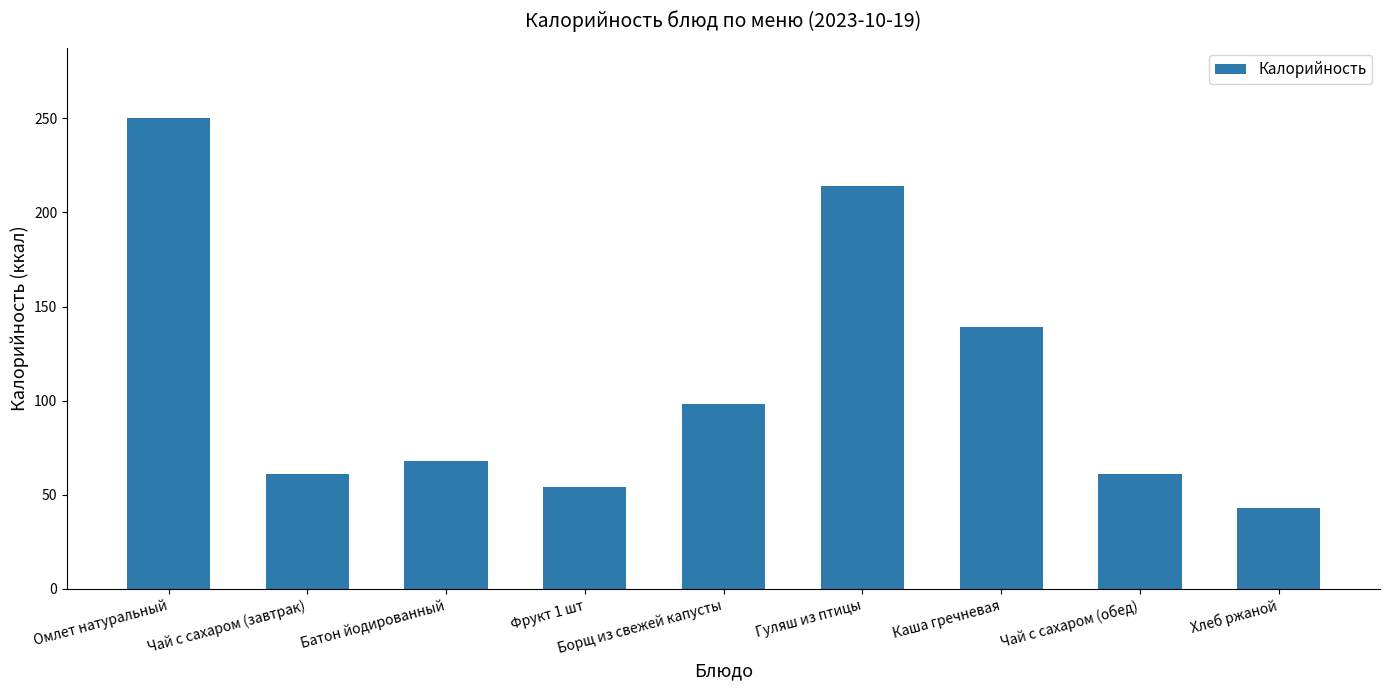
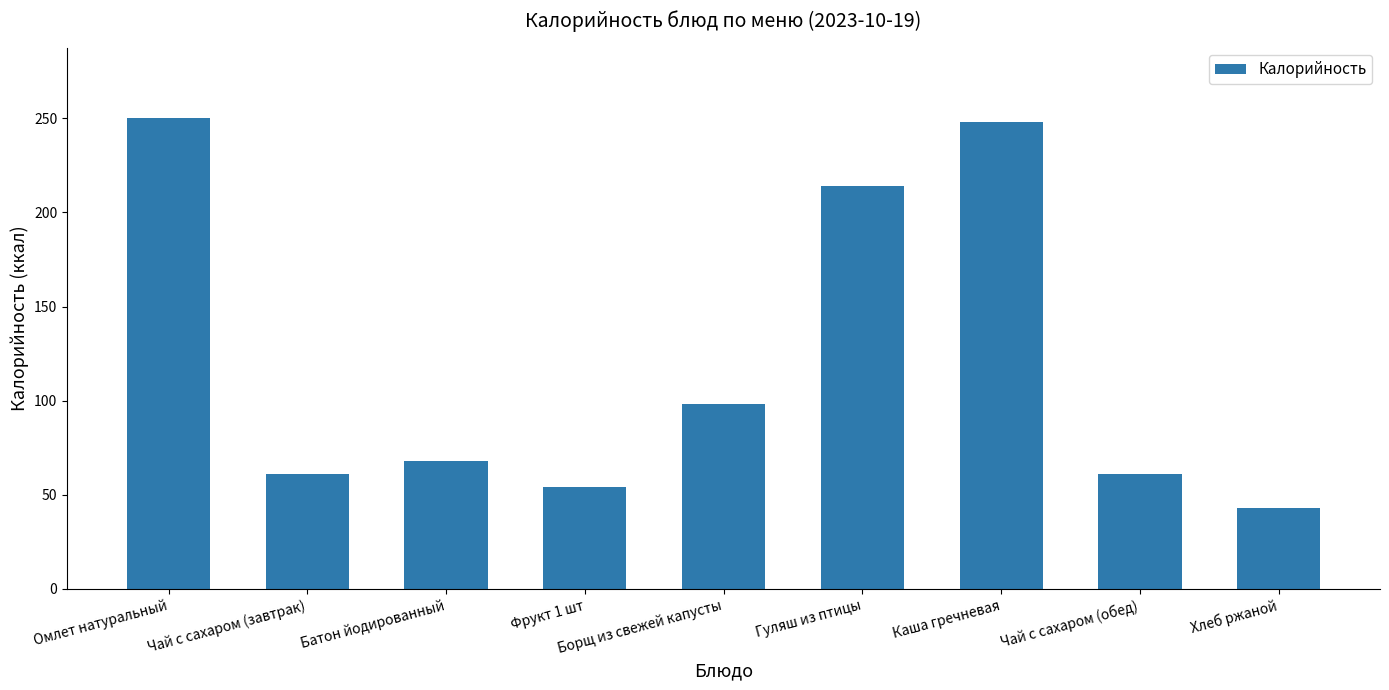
Каша гречневая: 139 -> 248
